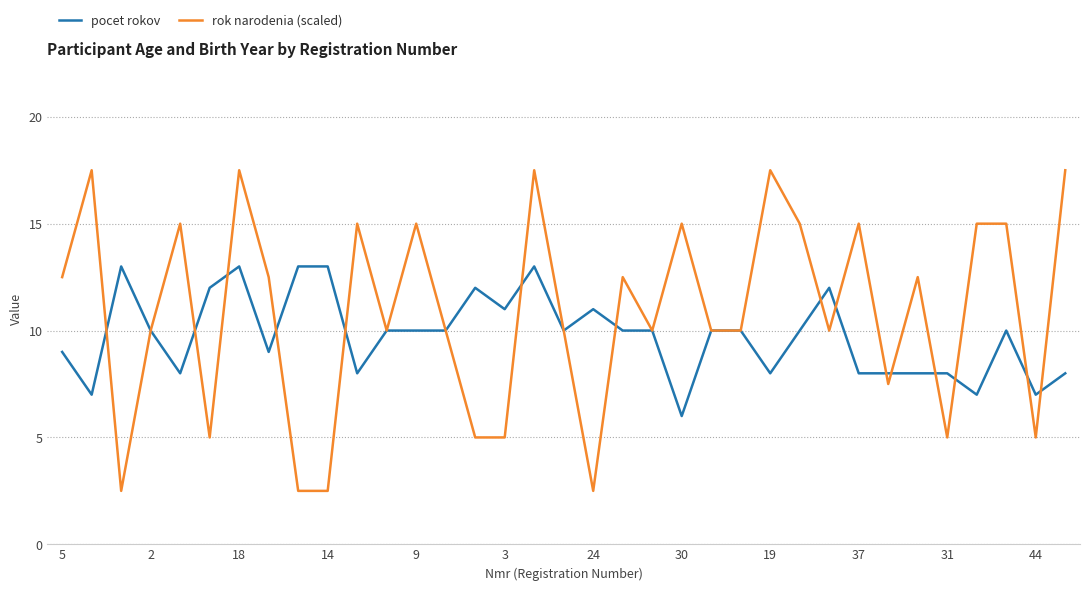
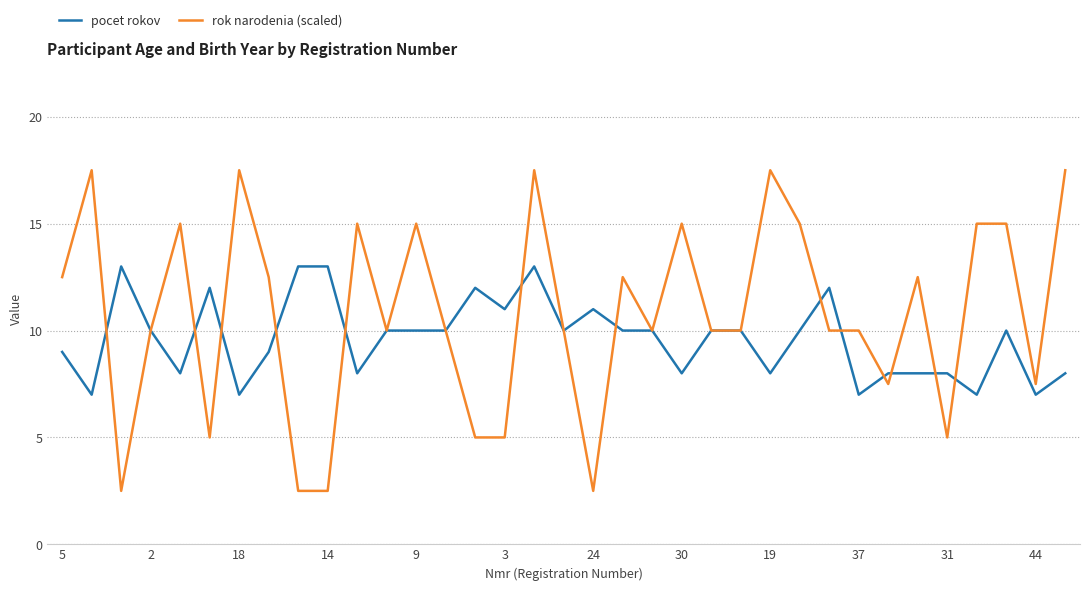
pocet rokov, 18: 13 -> 7
pocet rokov, 30: 6 -> 8
pocet rokov, 37: 8 -> 7
rok narodenia (scaled), 37: 15.0 -> 10.0
rok narodenia (scaled), 44: 5.0 -> 7.5
